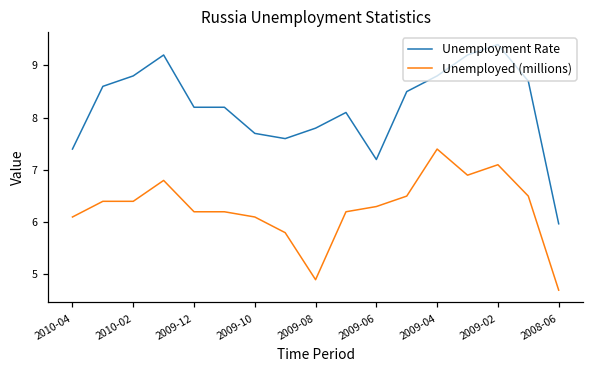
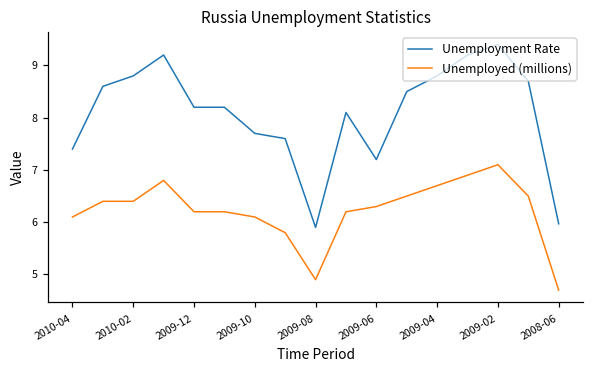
Unemployment Rate, 2009-08: 7.8 -> 5.9
Unemployed (millions), 2009-04: 7.4 -> 6.7
